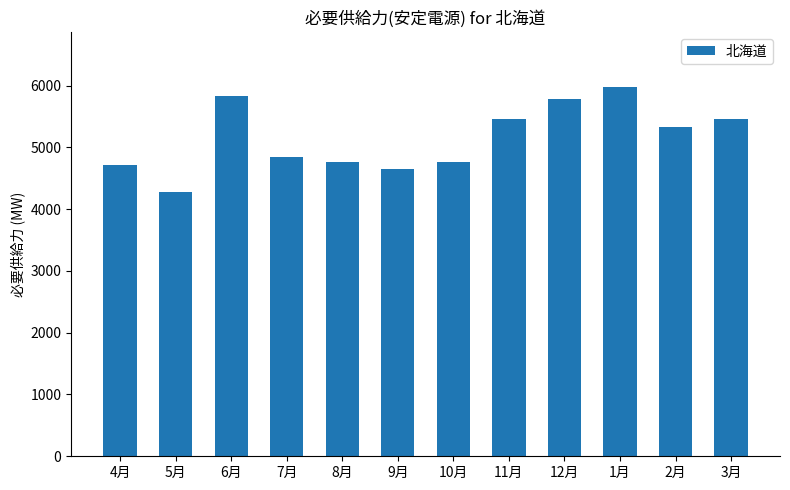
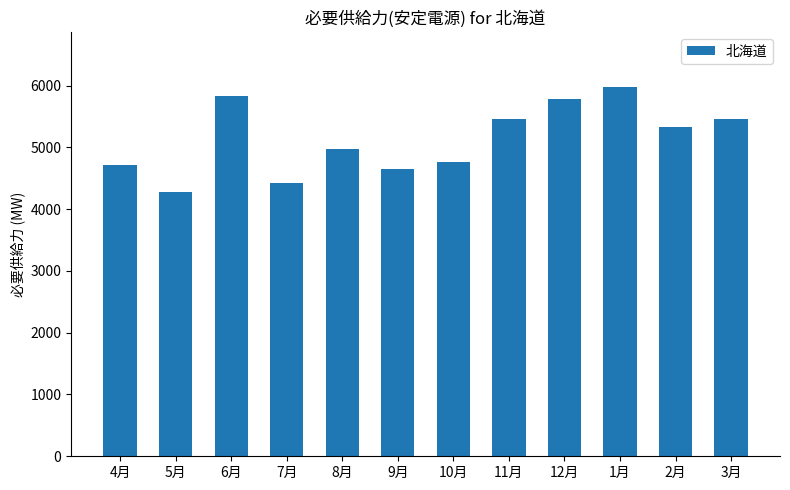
7月: 4800 -> 4400
8月: 4800 -> 5000
